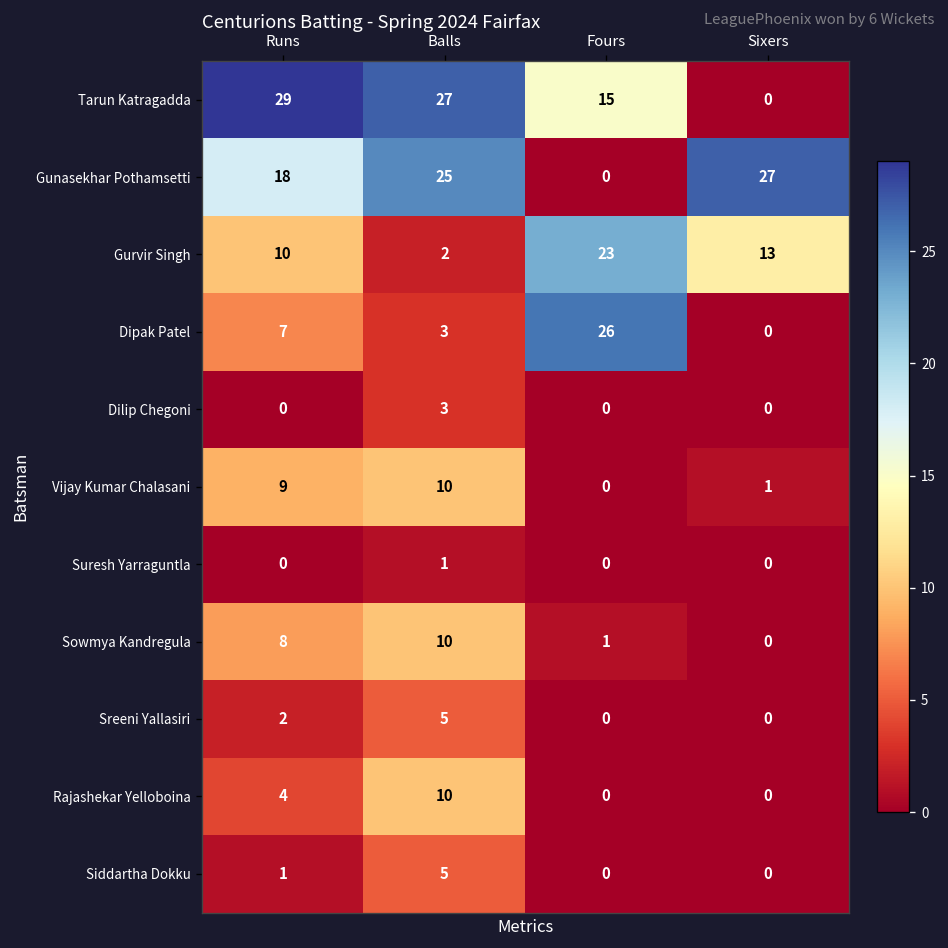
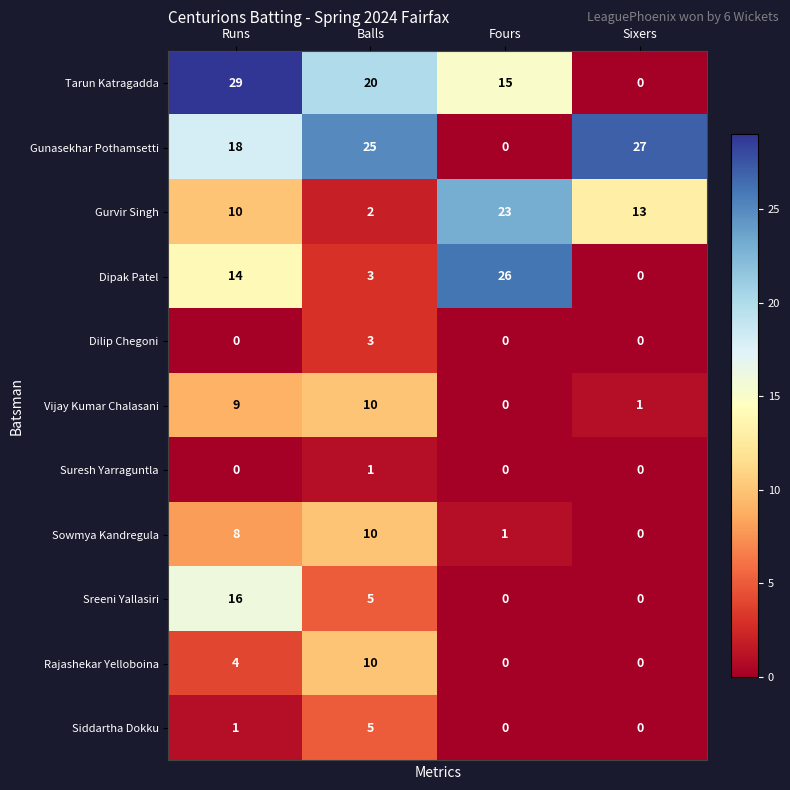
Tarun Katragadda, Balls: 27 -> 20
Dipak Patel, Runs: 7 -> 14
Sreeni Yallasiri, Runs: 2 -> 16
